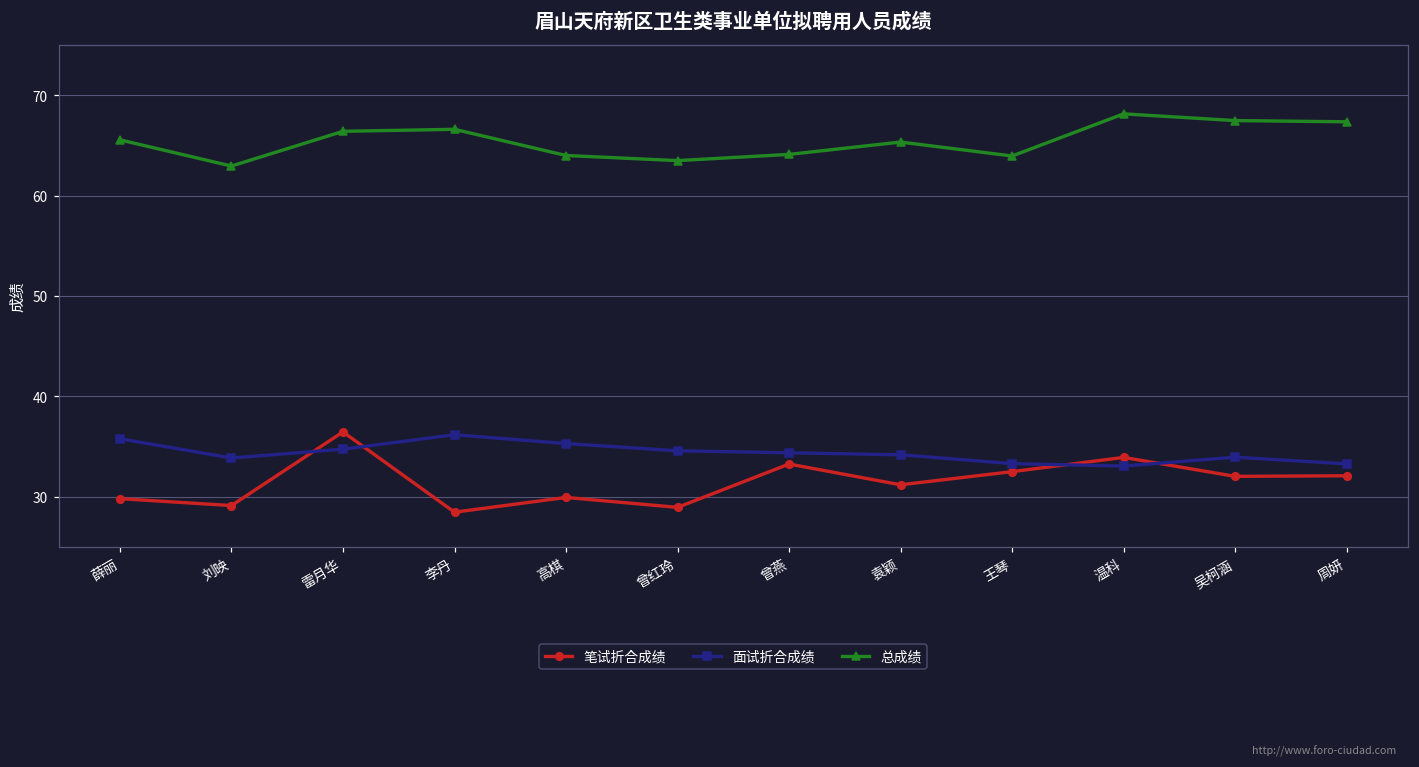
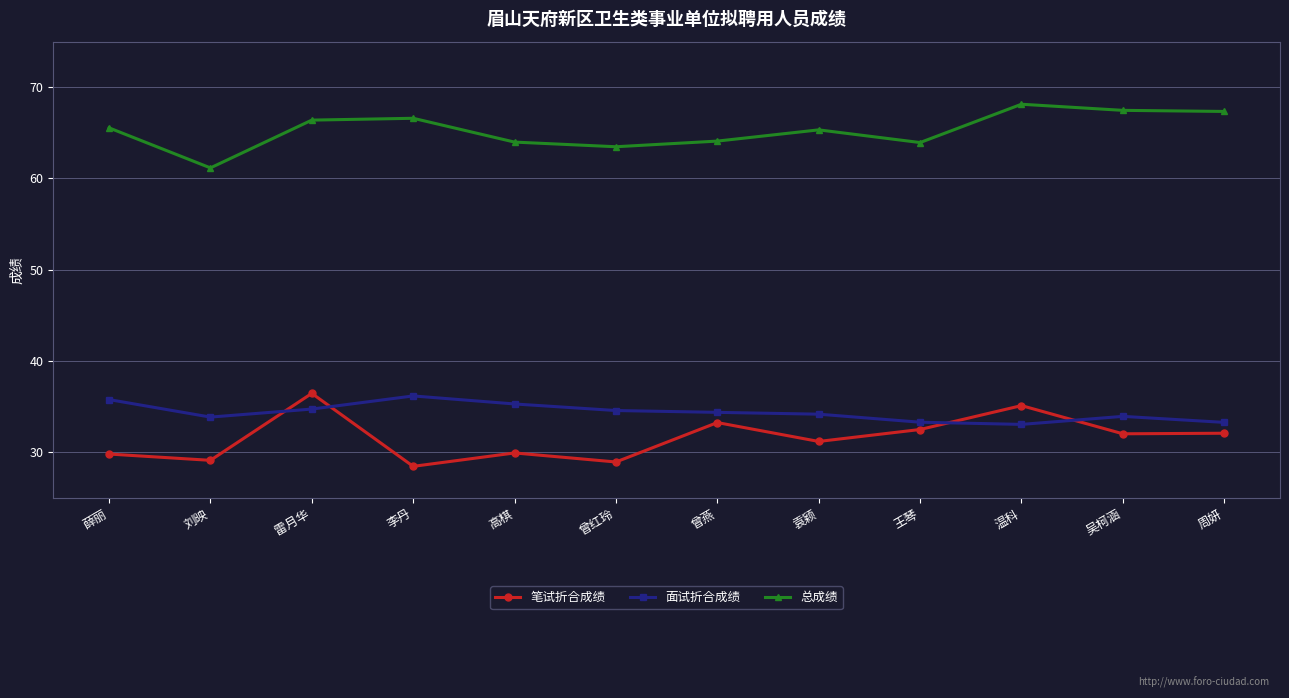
总成绩, 刘映: 63 -> 61
笔试折合成绩, 温科: 34 -> 35
